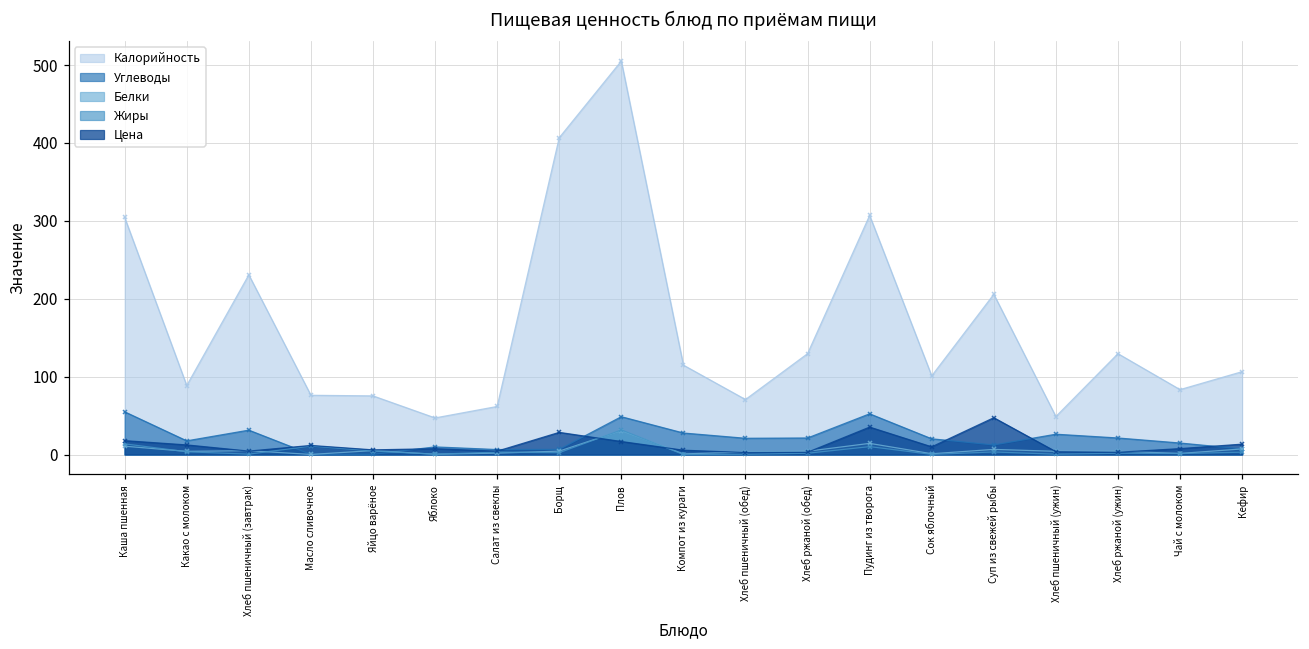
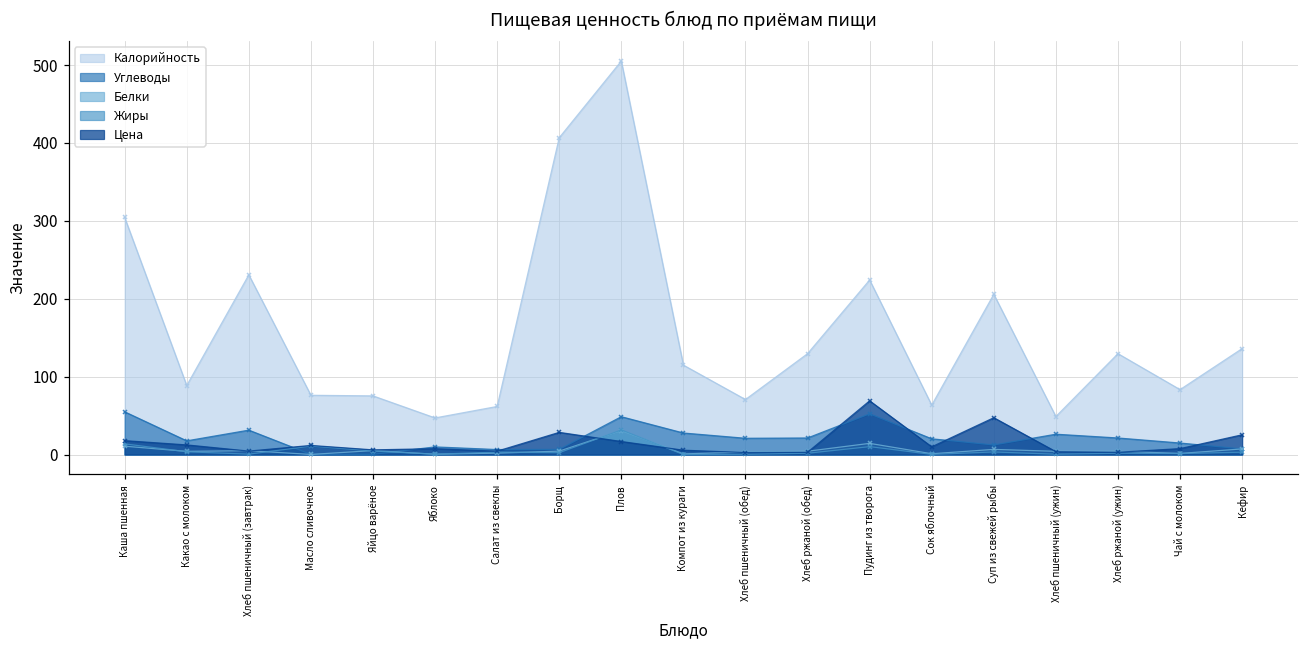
Калорийность, Пудинг из творога: 310 -> 220
Цена, Пудинг из творога: 40 -> 70
Калорийность, Сок яблочный: 100 -> 60
Калорийность, Кефир: 110 -> 140
Цена, Кефир: 10 -> 30
